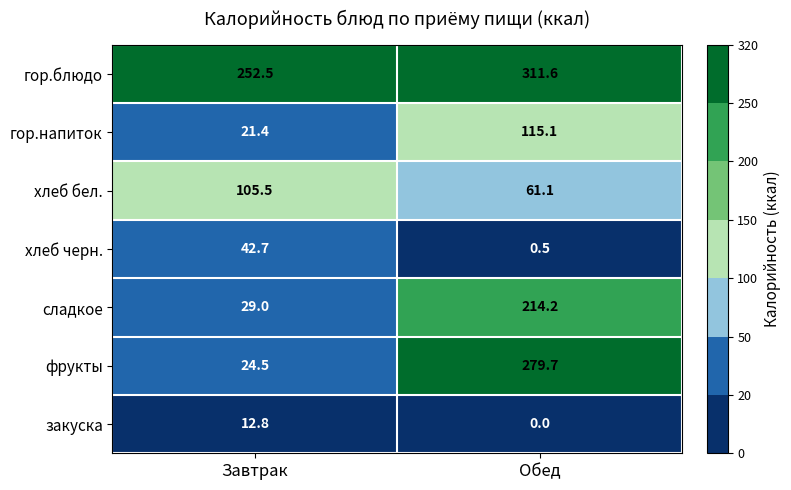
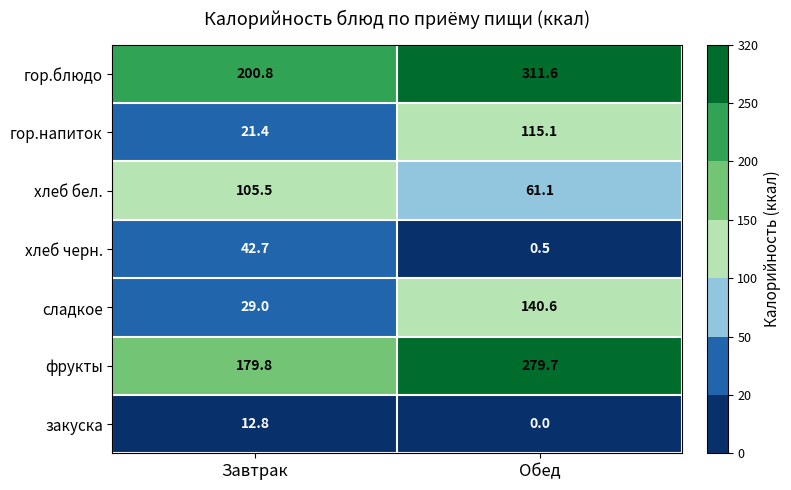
гор.блюдо, Завтрак: 252.5 -> 200.8
сладкое, Обед: 214.2 -> 140.6
фрукты, Завтрак: 24.5 -> 179.8
